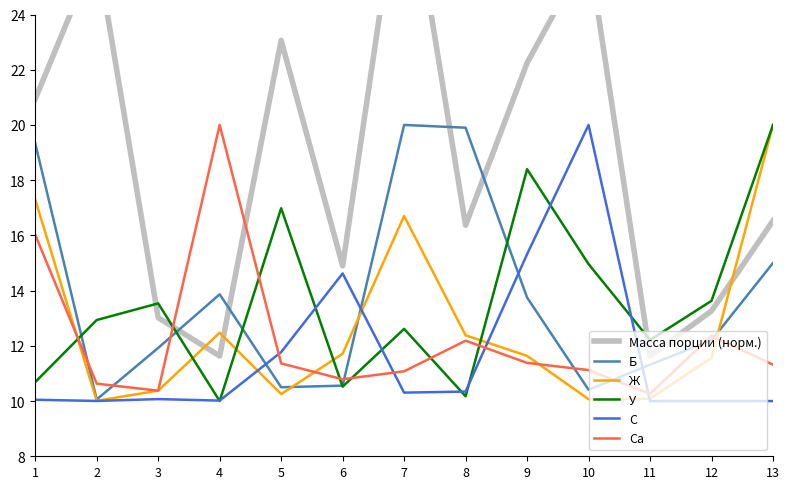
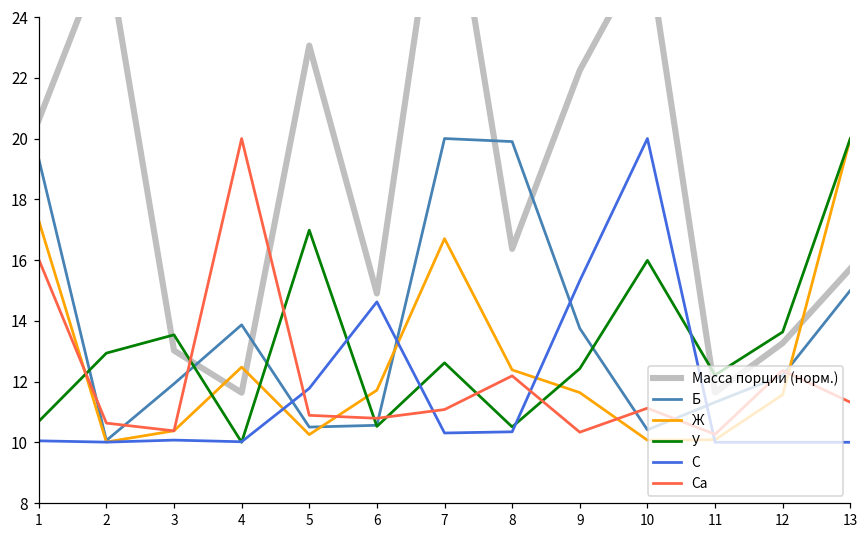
Масса порции (норм.), 1: 20.9 -> 20.6
Са, 5: 11.4 -> 10.9
У, 8: 10.2 -> 10.5
У, 9: 18.4 -> 12.4
Са, 9: 11.4 -> 10.3
У, 10: 15.0 -> 16.0
Масса порции (норм.), 13: 16.5 -> 15.7
